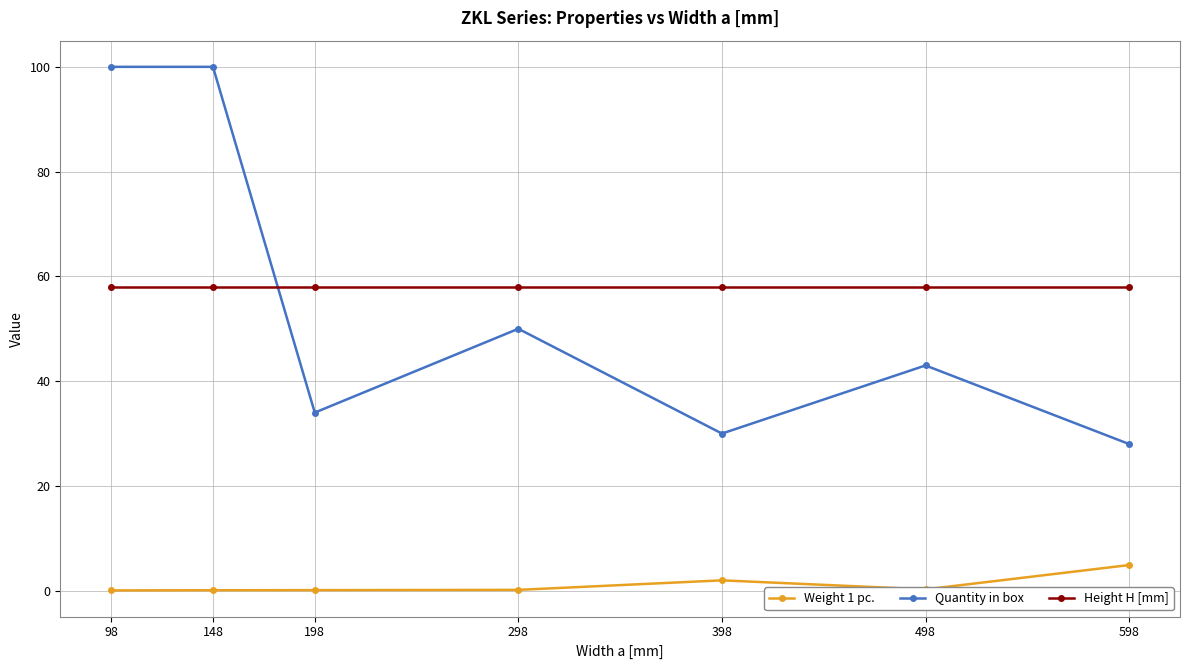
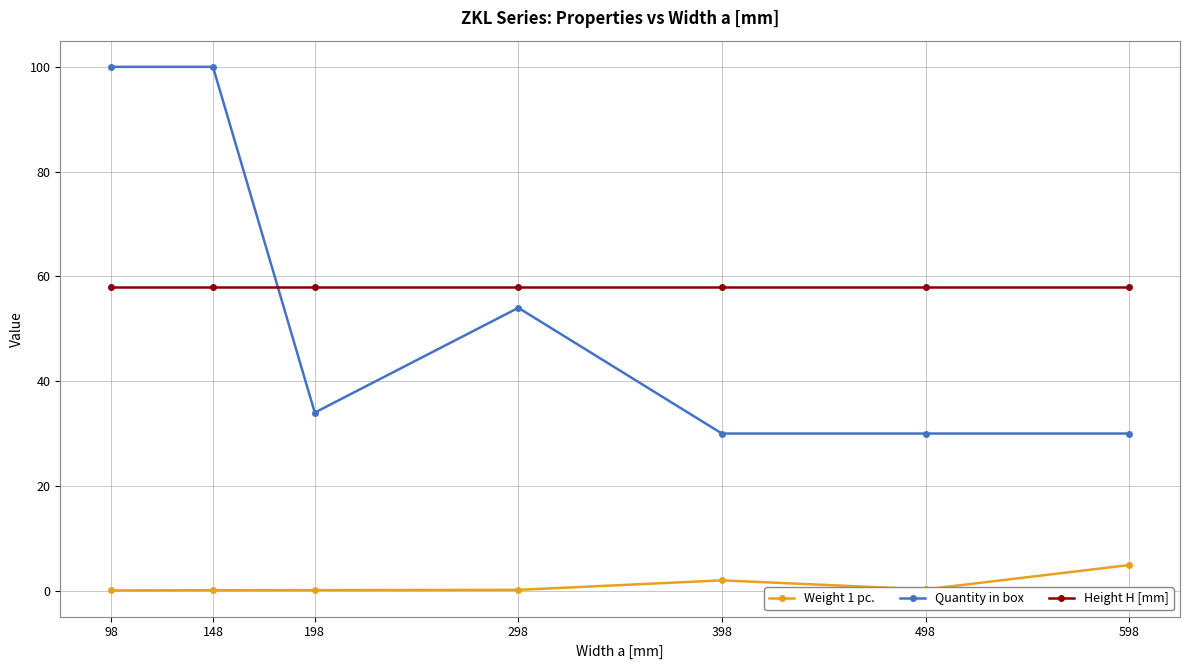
Quantity in box, 298: 50 -> 54
Quantity in box, 498: 43 -> 30
Quantity in box, 598: 28 -> 30
